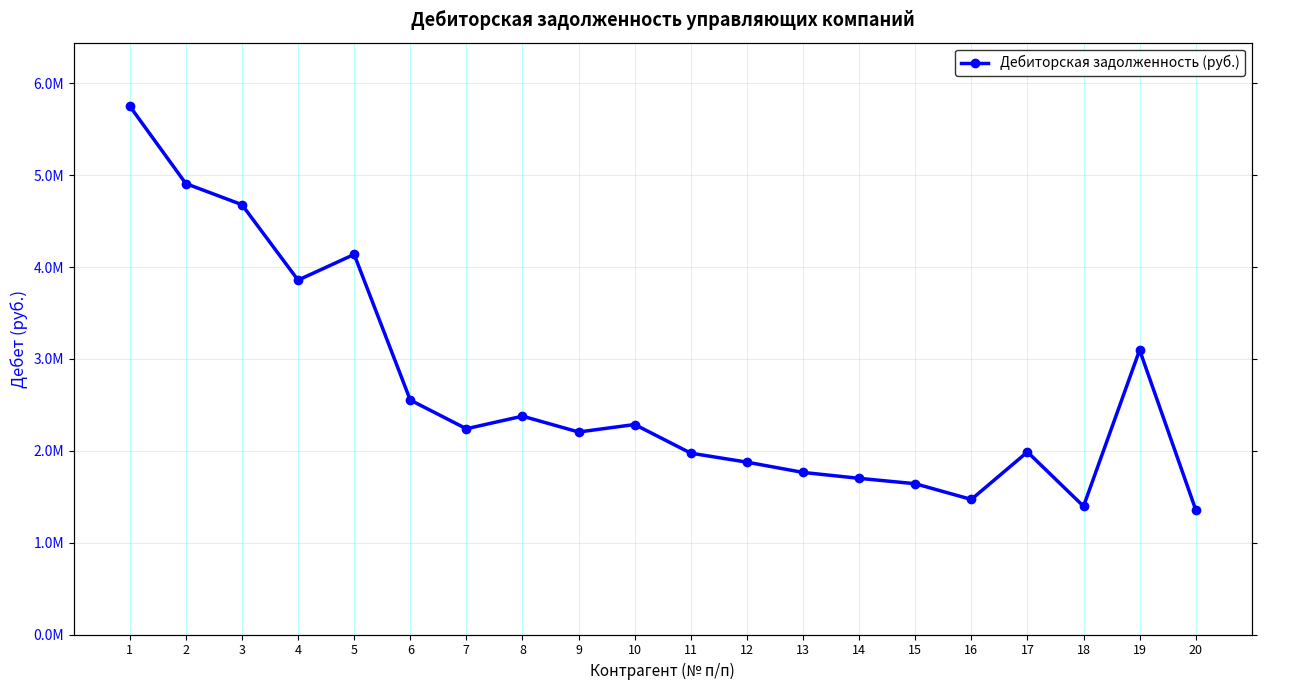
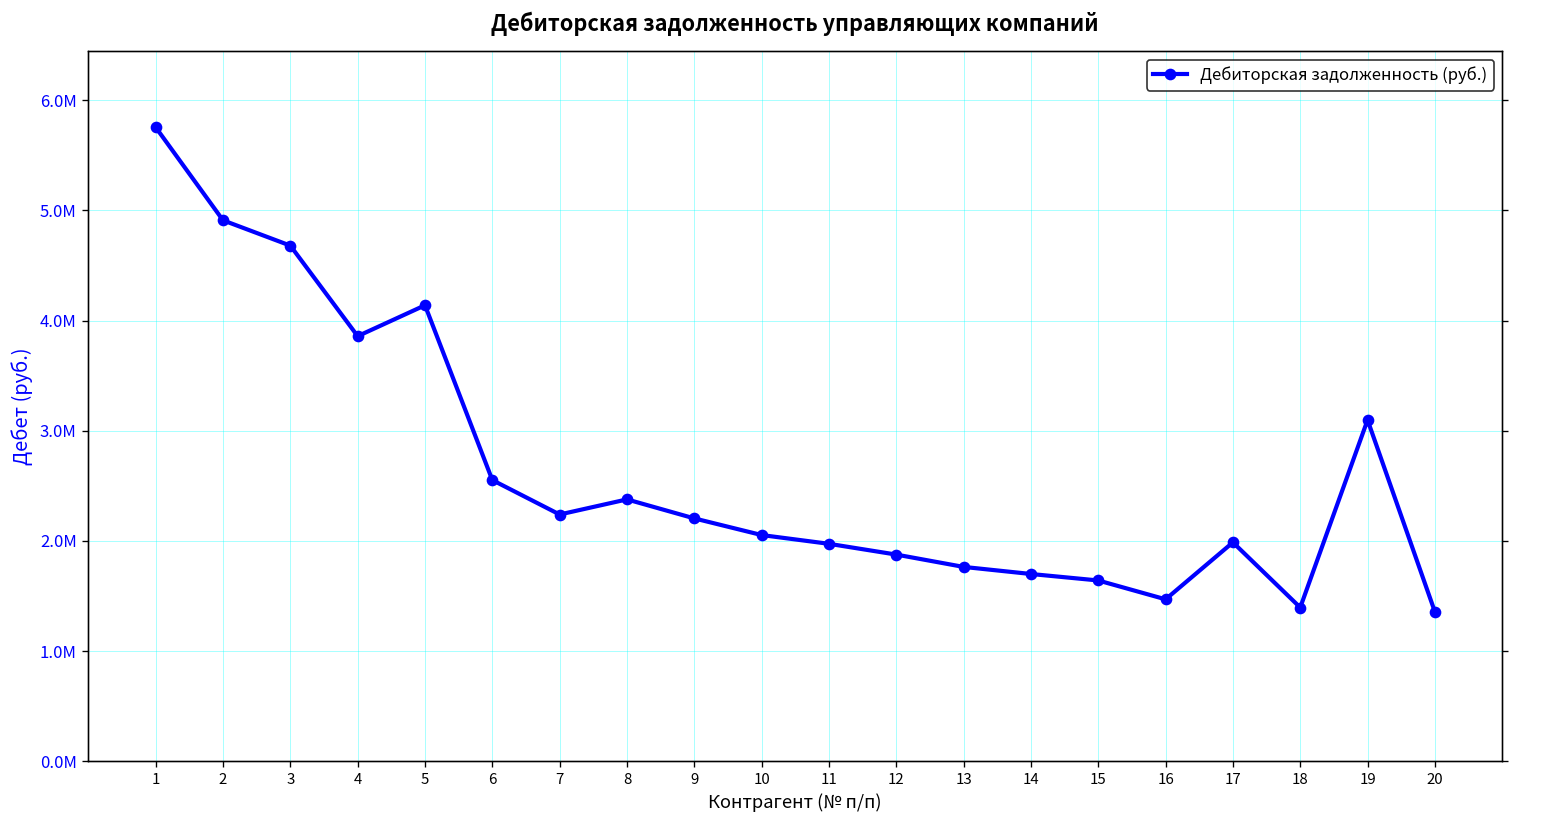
10: 2300000 -> 2100000
